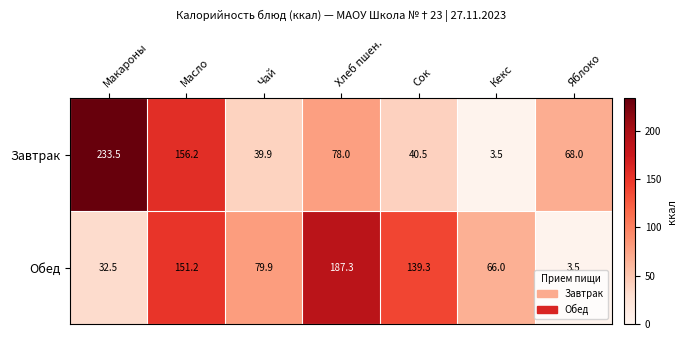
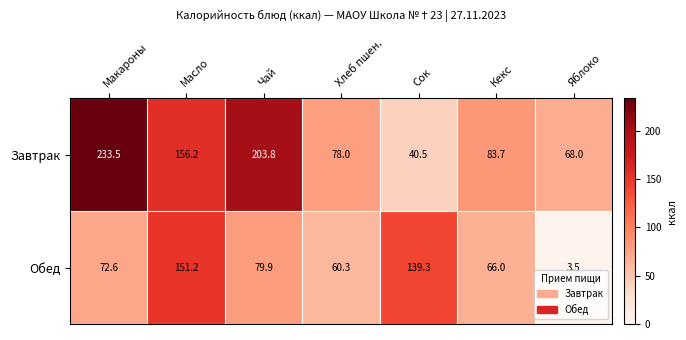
Завтрак, Чай: 39.9 -> 203.8
Завтрак, Кекс: 3.5 -> 83.7
Обед, Макароны: 32.5 -> 72.6
Обед, Хлеб пшен.: 187.3 -> 60.3
